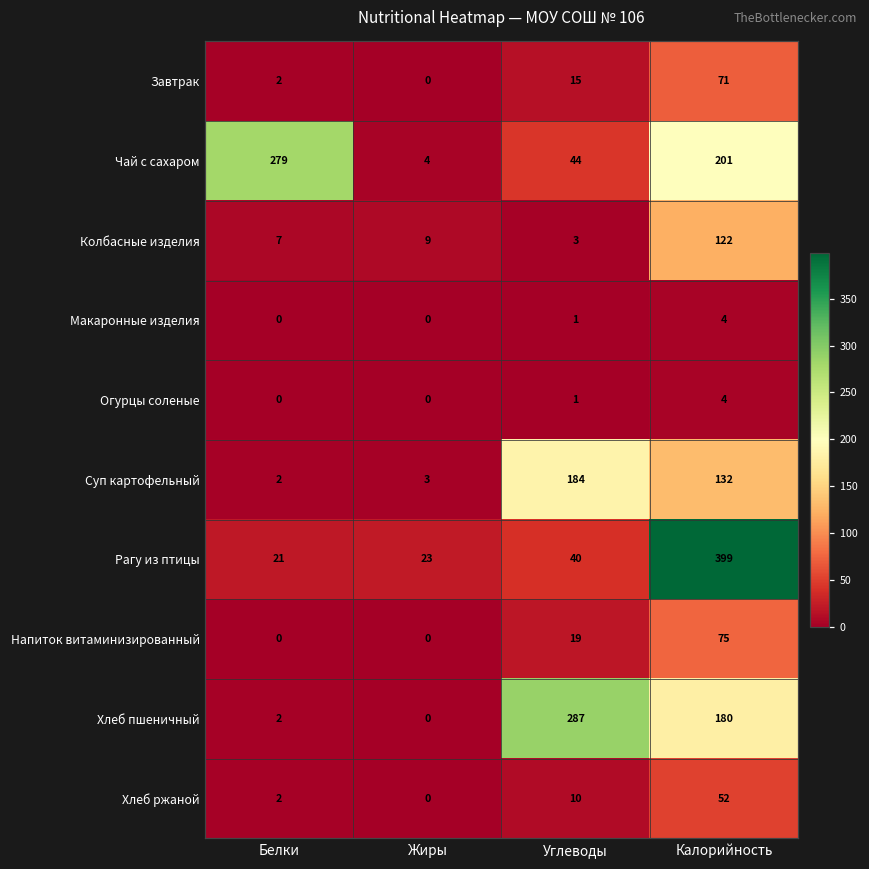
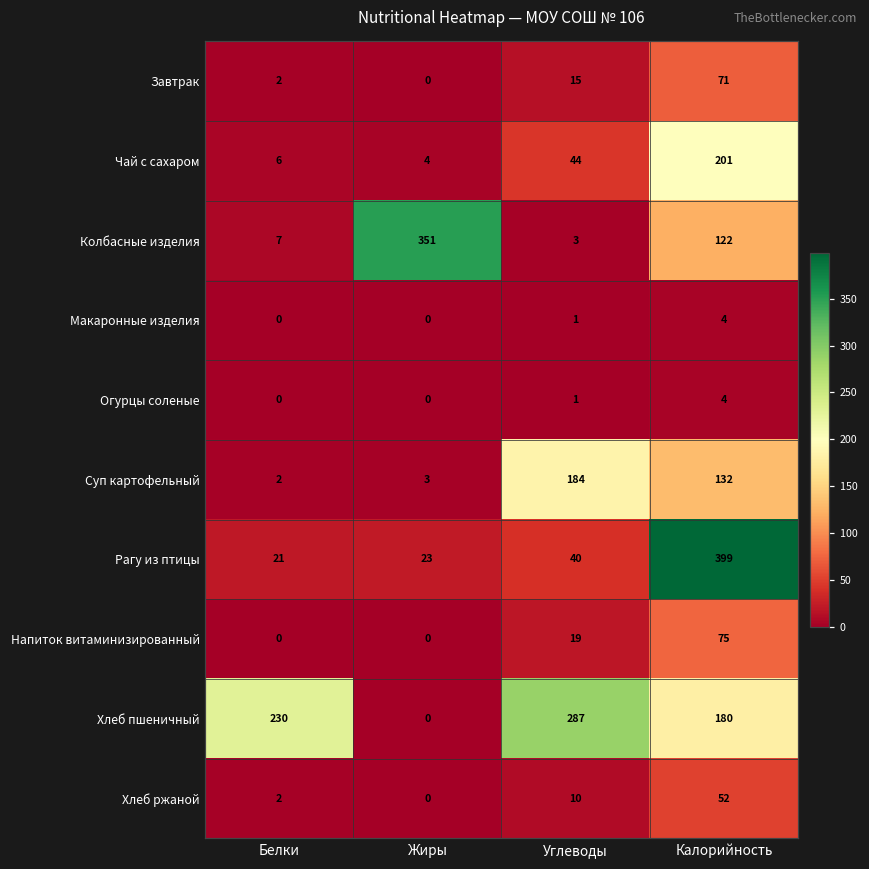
Чай с сахаром, Белки: 279 -> 6
Колбасные изделия, Жиры: 9 -> 351
Хлеб пшеничный, Белки: 2 -> 230
